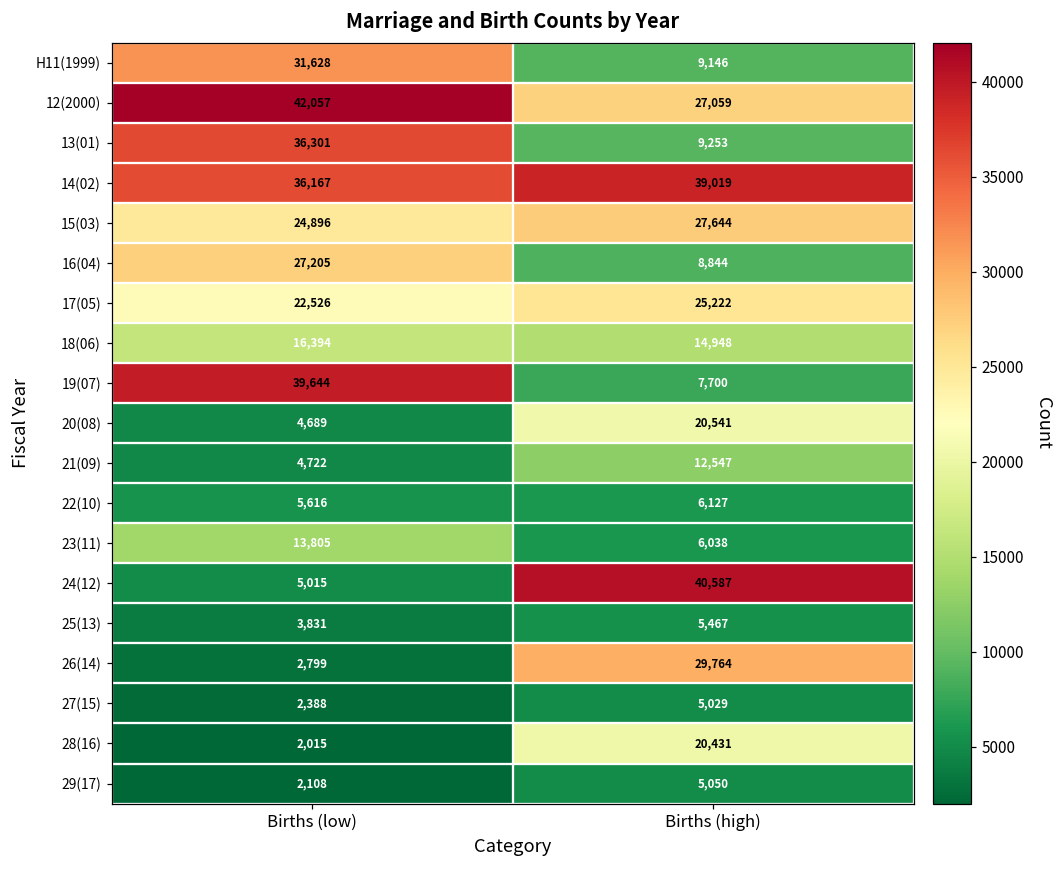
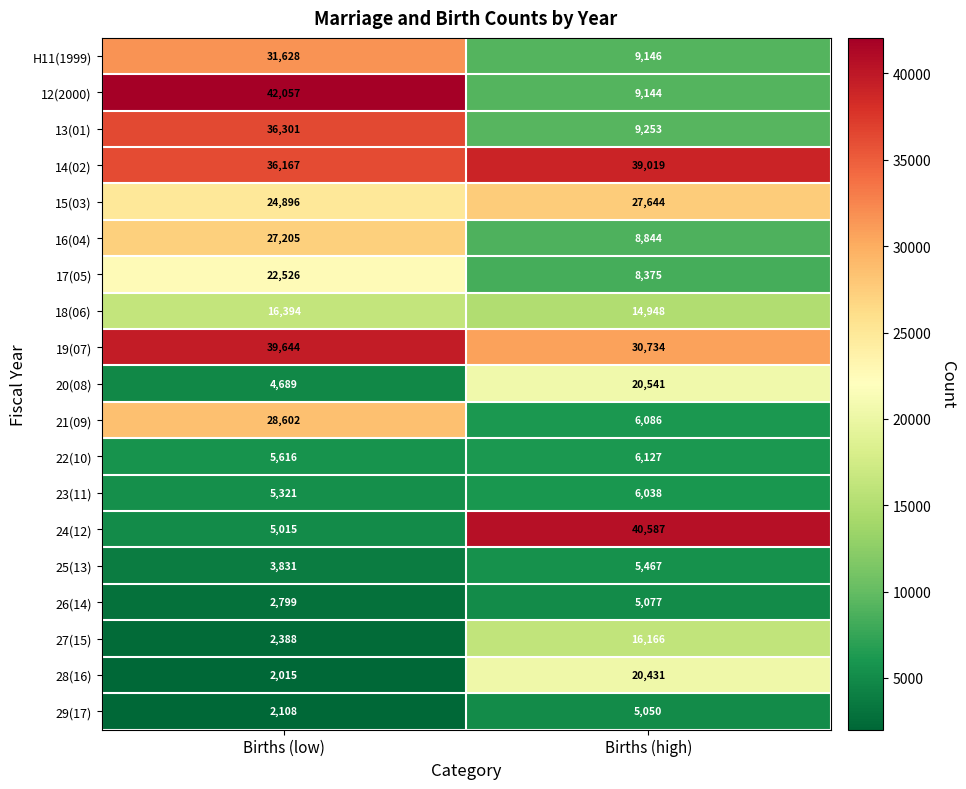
12(2000), Births (high): 27,059 -> 9,144
17(05), Births (high): 25,222 -> 8,375
19(07), Births (high): 7,700 -> 30,734
21(09), Births (low): 4,722 -> 28,602
21(09), Births (high): 12,547 -> 6,086
23(11), Births (low): 13,805 -> 5,321
26(14), Births (high): 29,764 -> 5,077
27(15), Births (high): 5,029 -> 16,166
